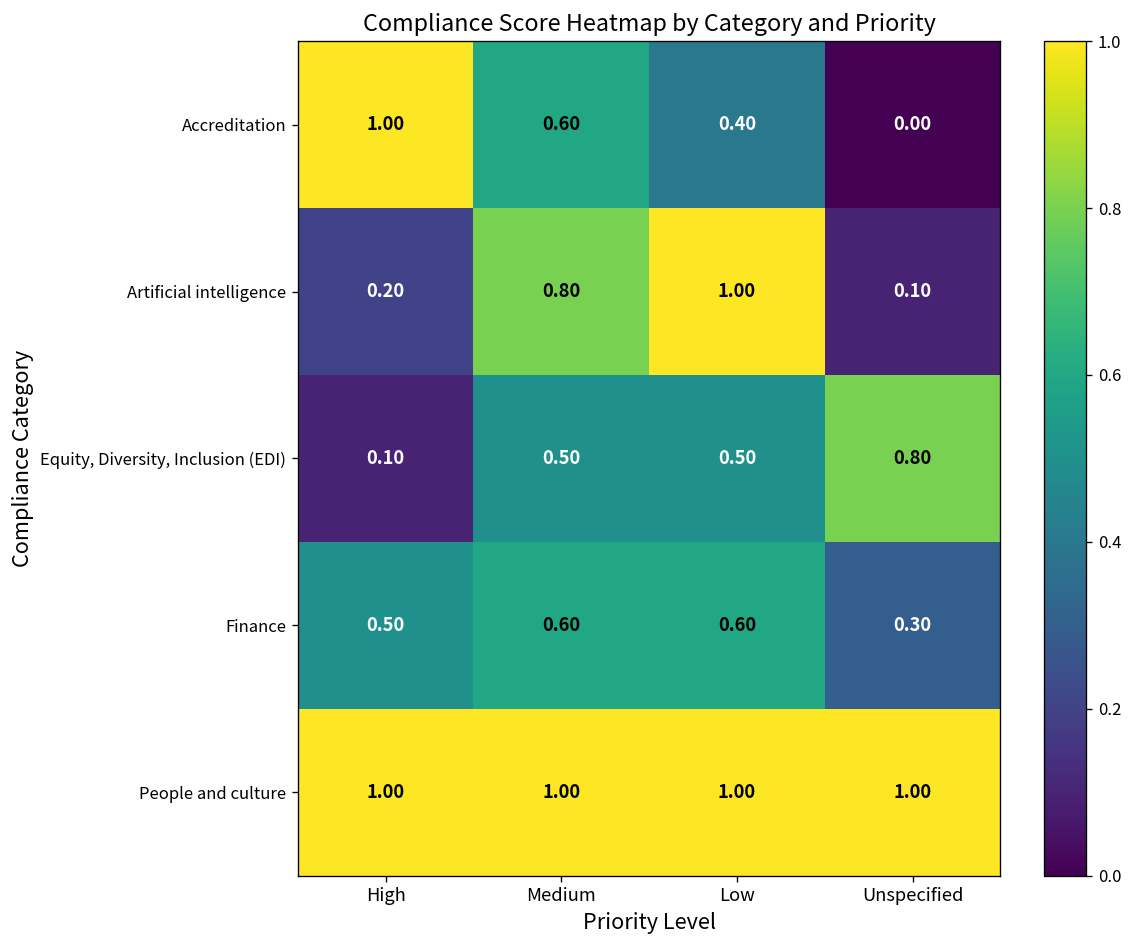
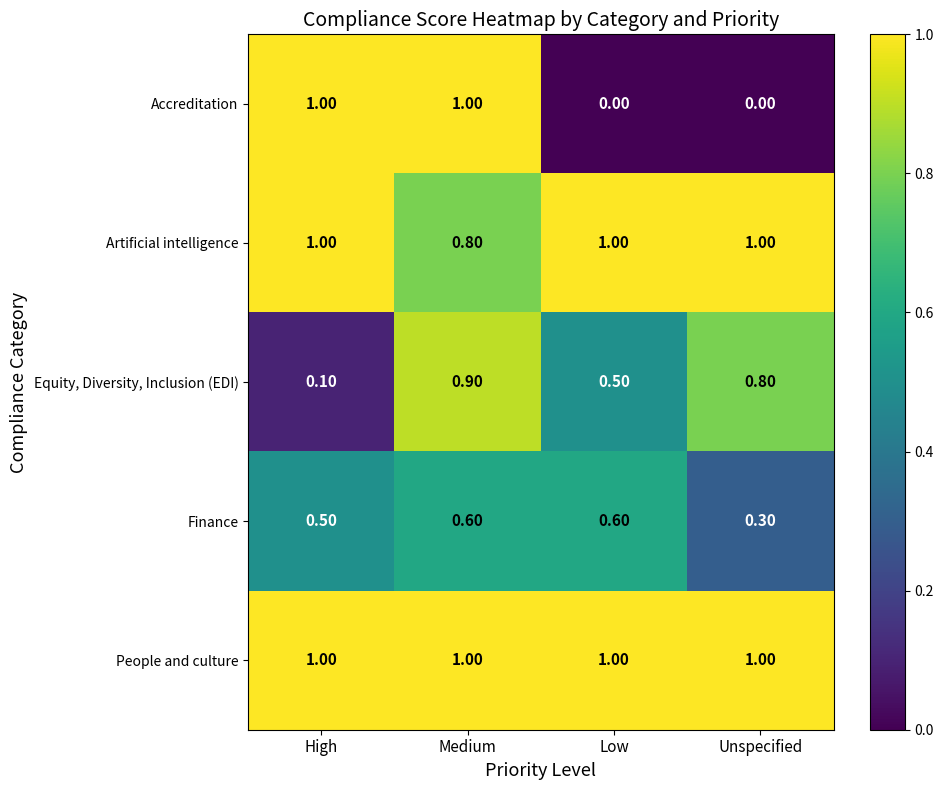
Accreditation, Medium: 0.60 -> 1.00
Accreditation, Low: 0.40 -> 0.00
Artificial intelligence, High: 0.20 -> 1.00
Artificial intelligence, Unspecified: 0.10 -> 1.00
Equity, Diversity, Inclusion (EDI), Medium: 0.50 -> 0.90
